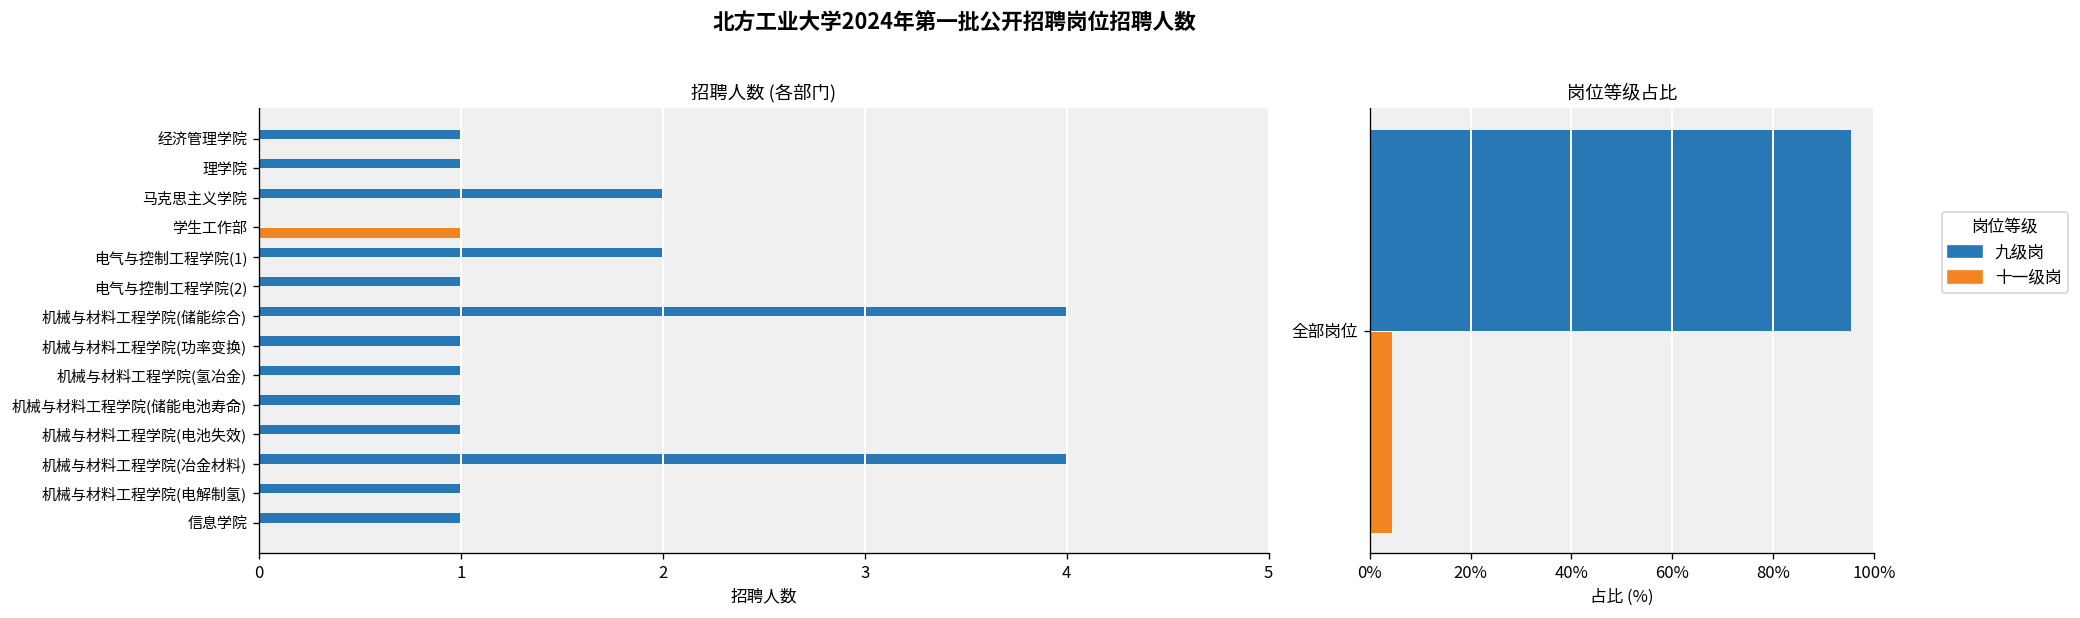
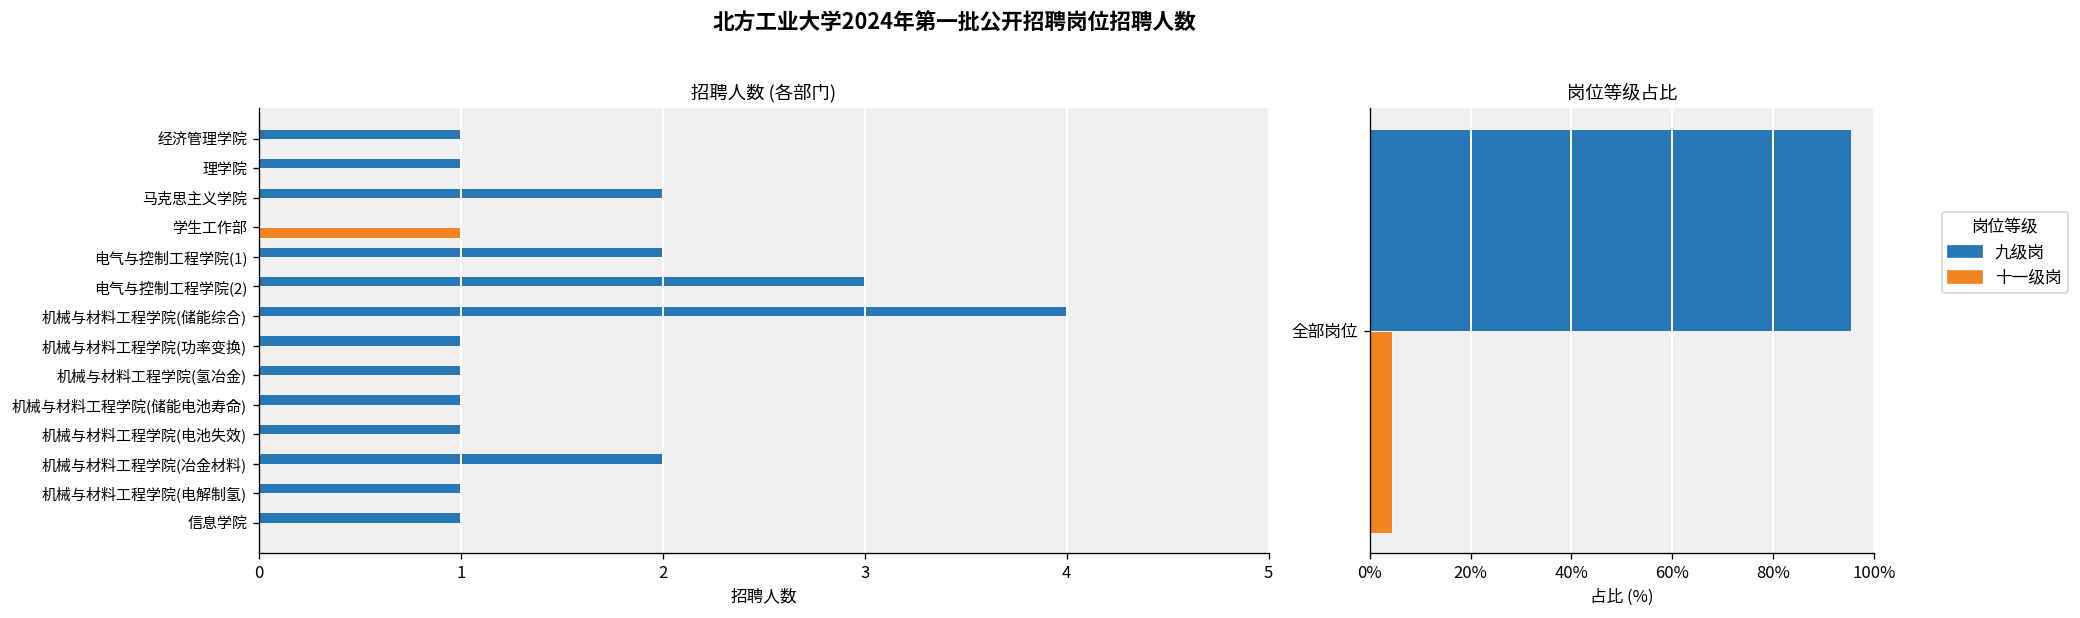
招聘人数 (各部门), 九级岗, 电气与控制工程学院(2): 1 -> 3
招聘人数 (各部门), 九级岗, 机械与材料工程学院(冶金材料): 4 -> 2
